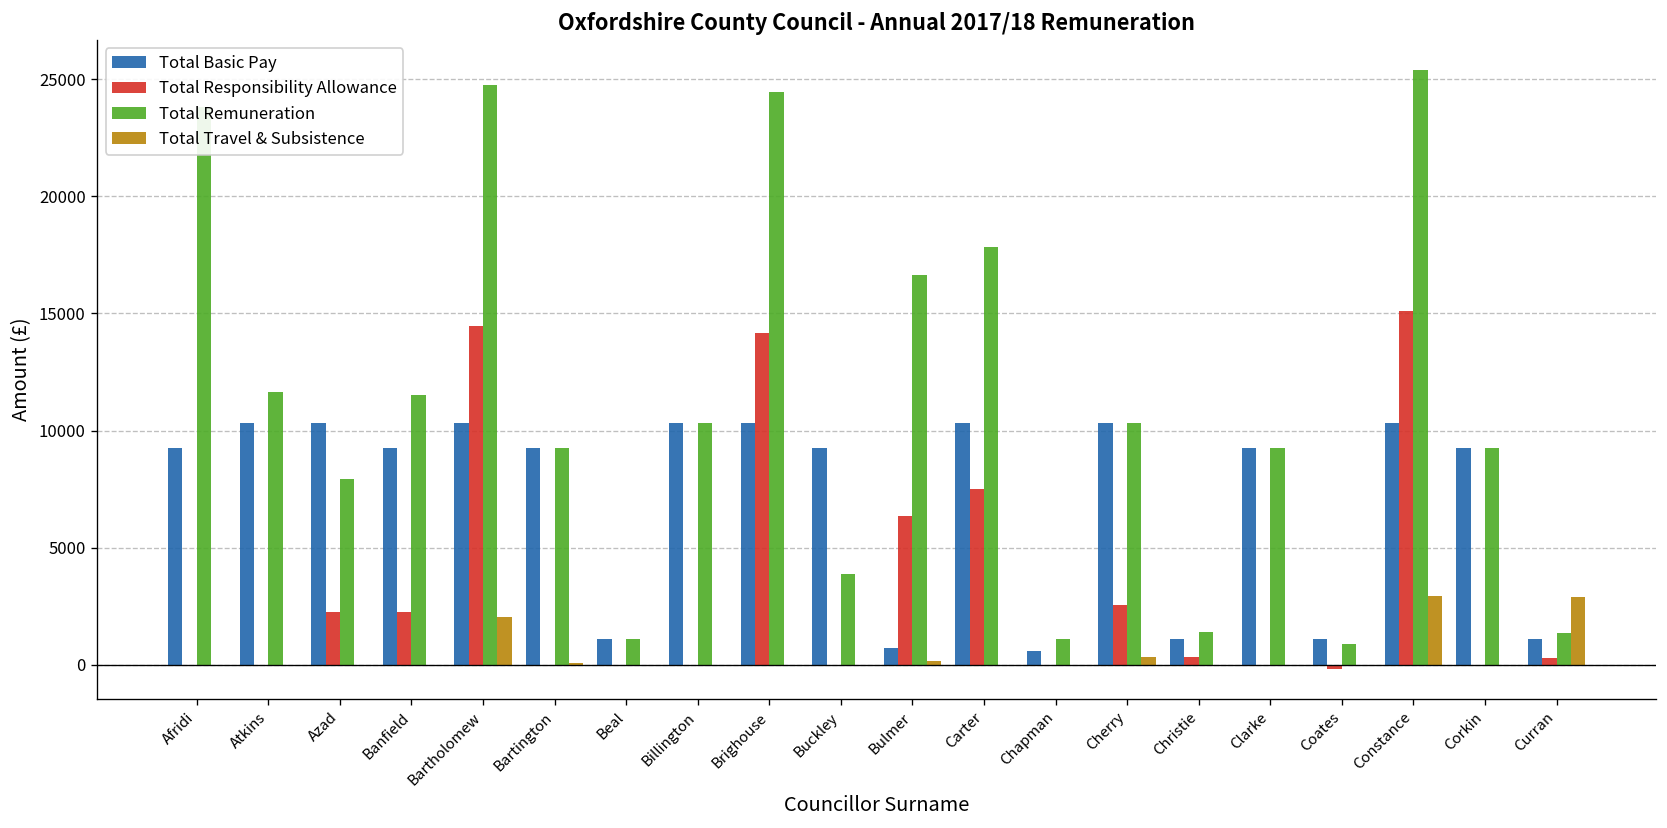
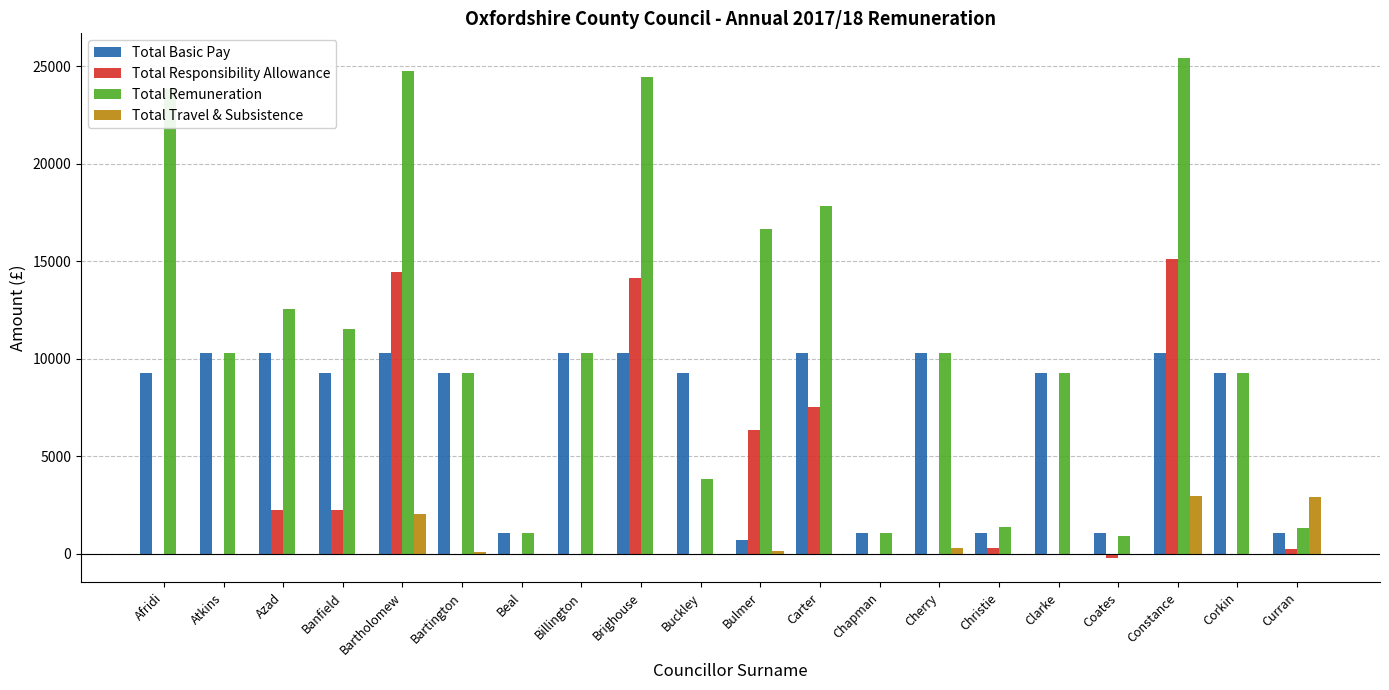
Total Remuneration, Atkins: 11600 -> 10300
Total Remuneration, Azad: 7900 -> 12600
Total Basic Pay, Chapman: 600 -> 1100
Total Responsibility Allowance, Cherry: 2600 -> 0
